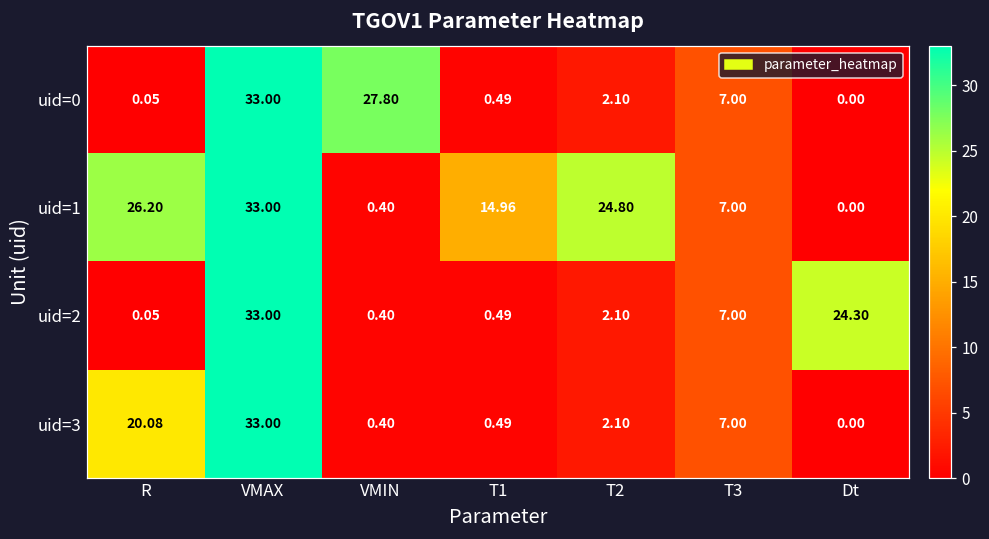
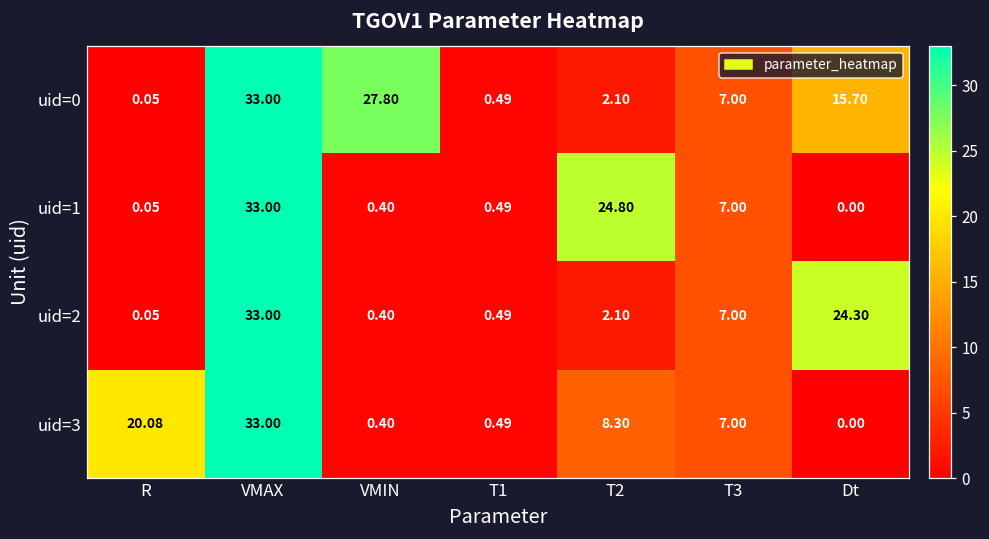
uid=0, Dt: 0.00 -> 15.70
uid=1, R: 26.20 -> 0.05
uid=1, T1: 14.96 -> 0.49
uid=3, T2: 2.10 -> 8.30
